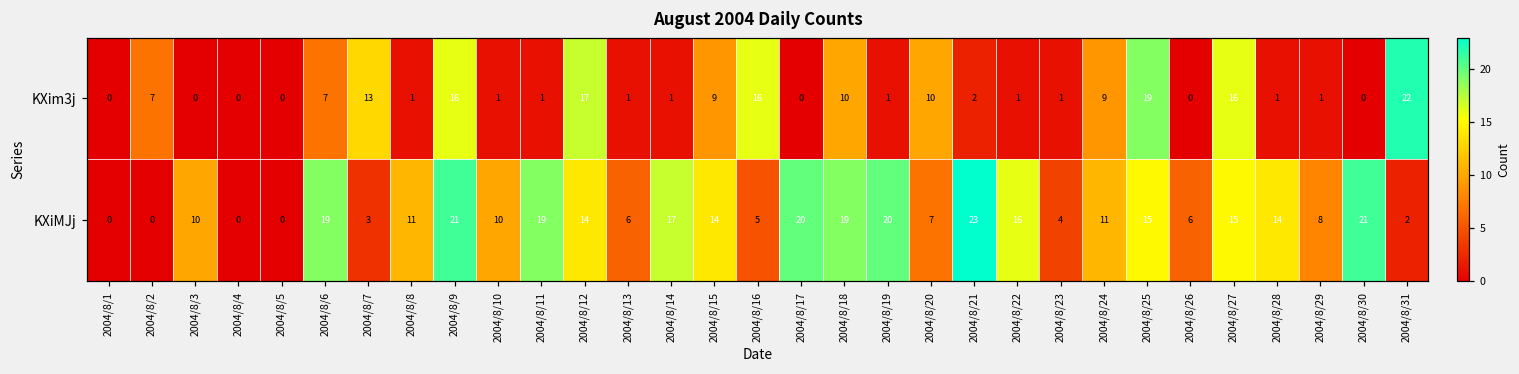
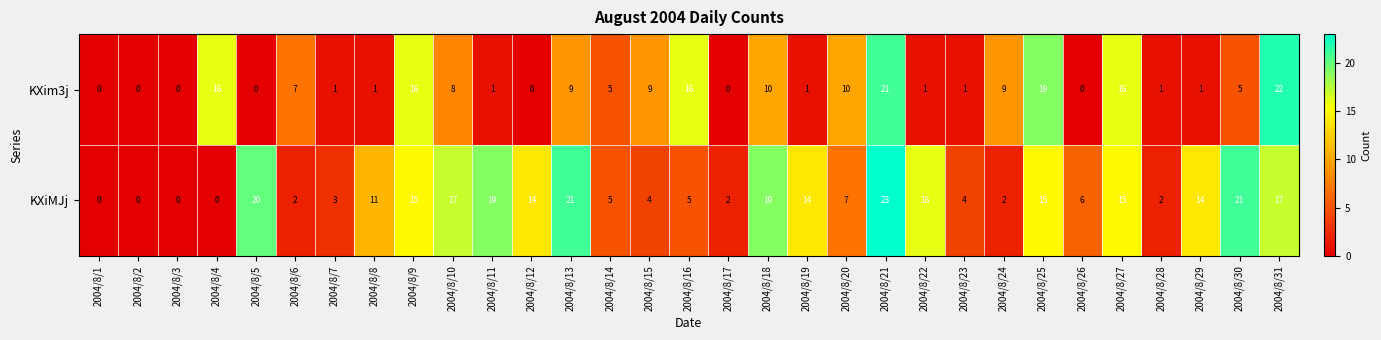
KXim3j, 2004/8/2: 7 -> 0
KXim3j, 2004/8/4: 0 -> 16
KXim3j, 2004/8/7: 13 -> 1
KXim3j, 2004/8/10: 1 -> 8
KXim3j, 2004/8/12: 17 -> 0
KXim3j, 2004/8/13: 1 -> 9
KXim3j, 2004/8/14: 1 -> 5
KXim3j, 2004/8/21: 2 -> 21
KXim3j, 2004/8/30: 0 -> 5
KXiMJj, 2004/8/3: 10 -> 0
KXiMJj, 2004/8/5: 0 -> 20
KXiMJj, 2004/8/6: 19 -> 2
KXiMJj, 2004/8/9: 21 -> 15
KXiMJj, 2004/8/10: 10 -> 17
KXiMJj, 2004/8/13: 6 -> 21
KXiMJj, 2004/8/14: 17 -> 5
KXiMJj, 2004/8/15: 14 -> 4
KXiMJj, 2004/8/17: 20 -> 2
KXiMJj, 2004/8/19: 20 -> 14
KXiMJj, 2004/8/24: 11 -> 2
KXiMJj, 2004/8/28: 14 -> 2
KXiMJj, 2004/8/29: 8 -> 14
KXiMJj, 2004/8/31: 2 -> 17
